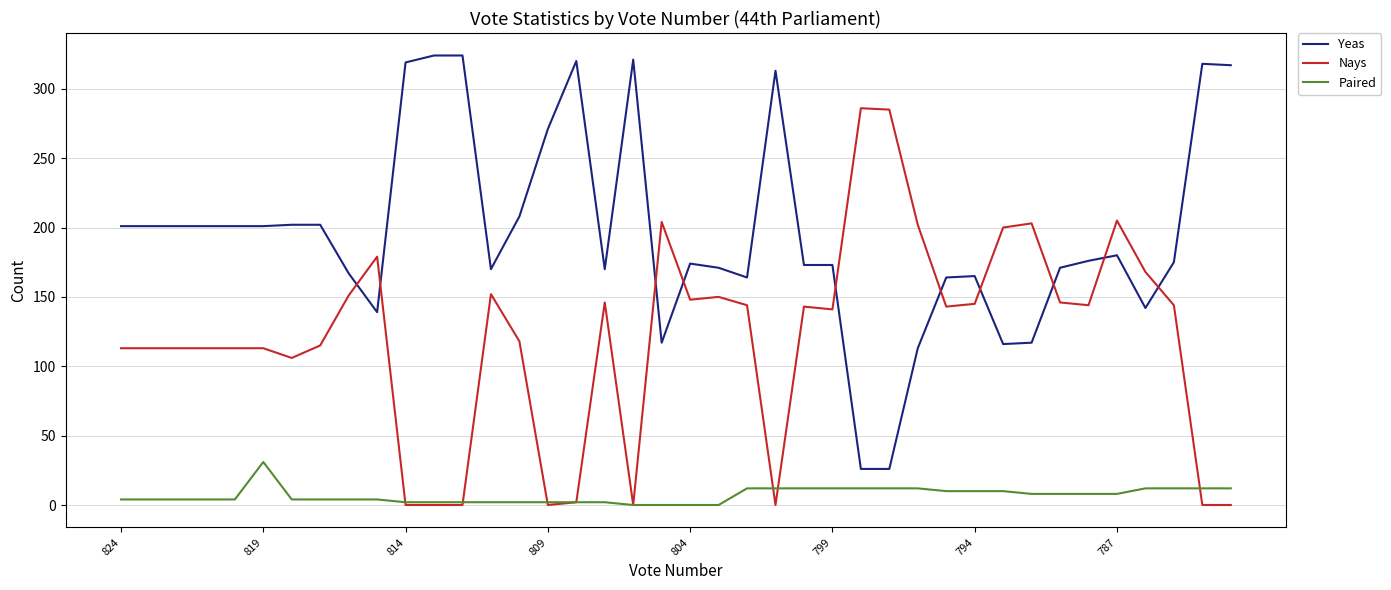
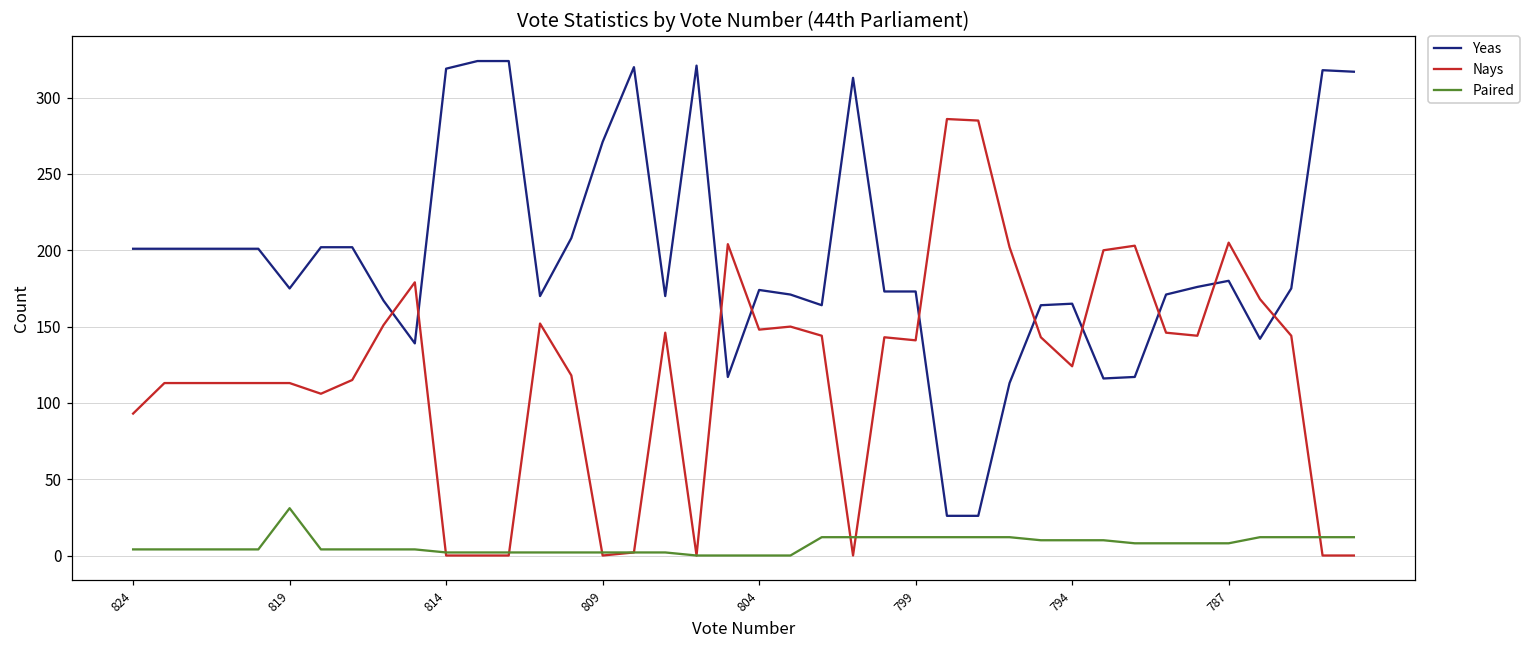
Nays, 824: 113 -> 93
Yeas, 819: 201 -> 175
Nays, 794: 145 -> 124
